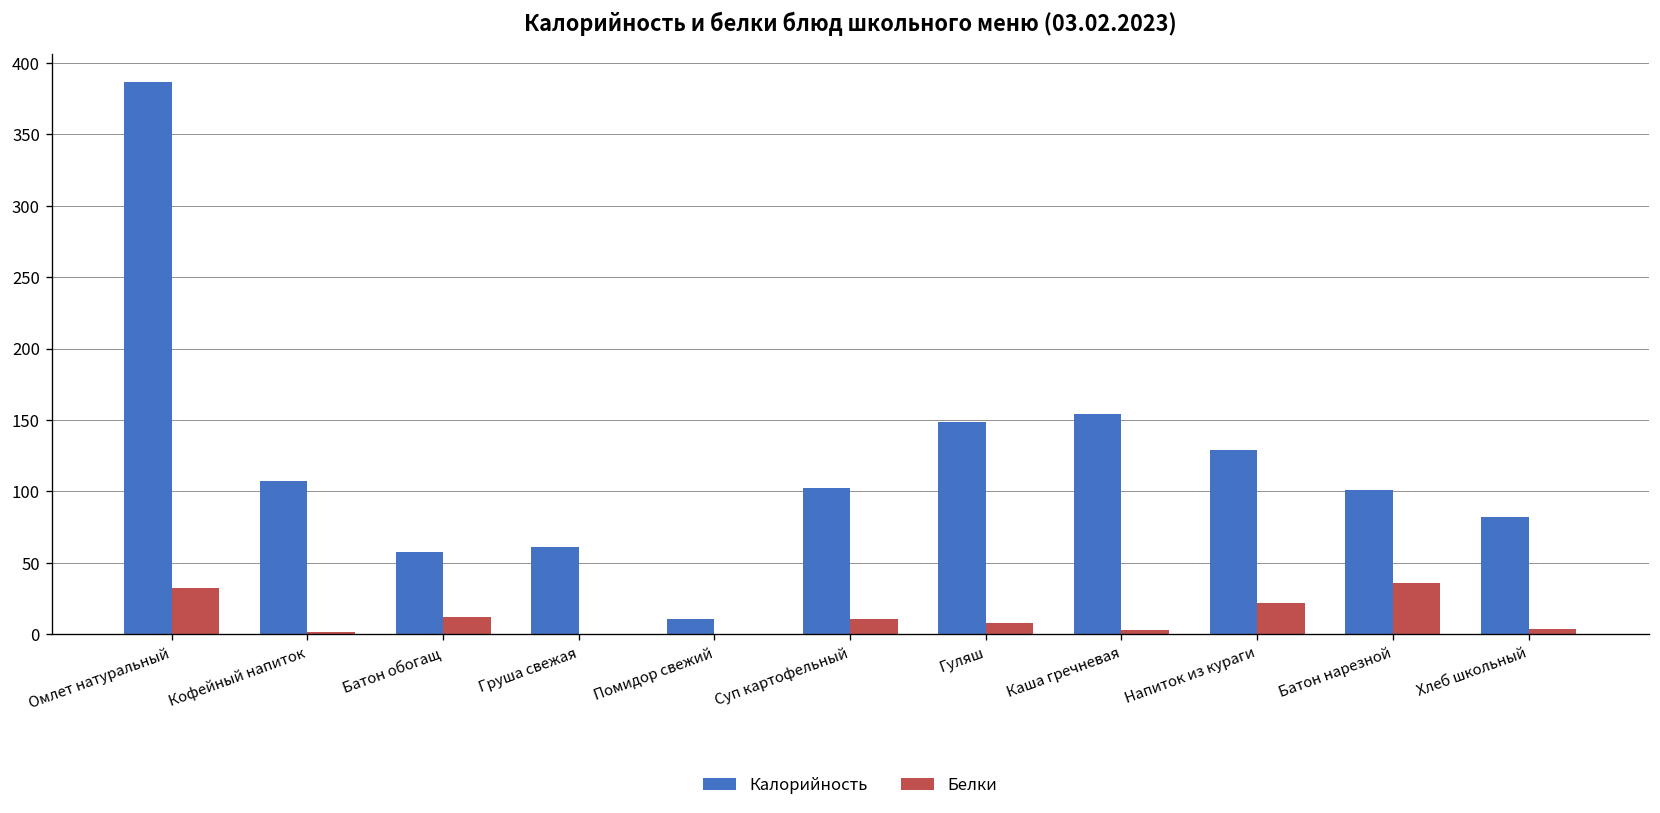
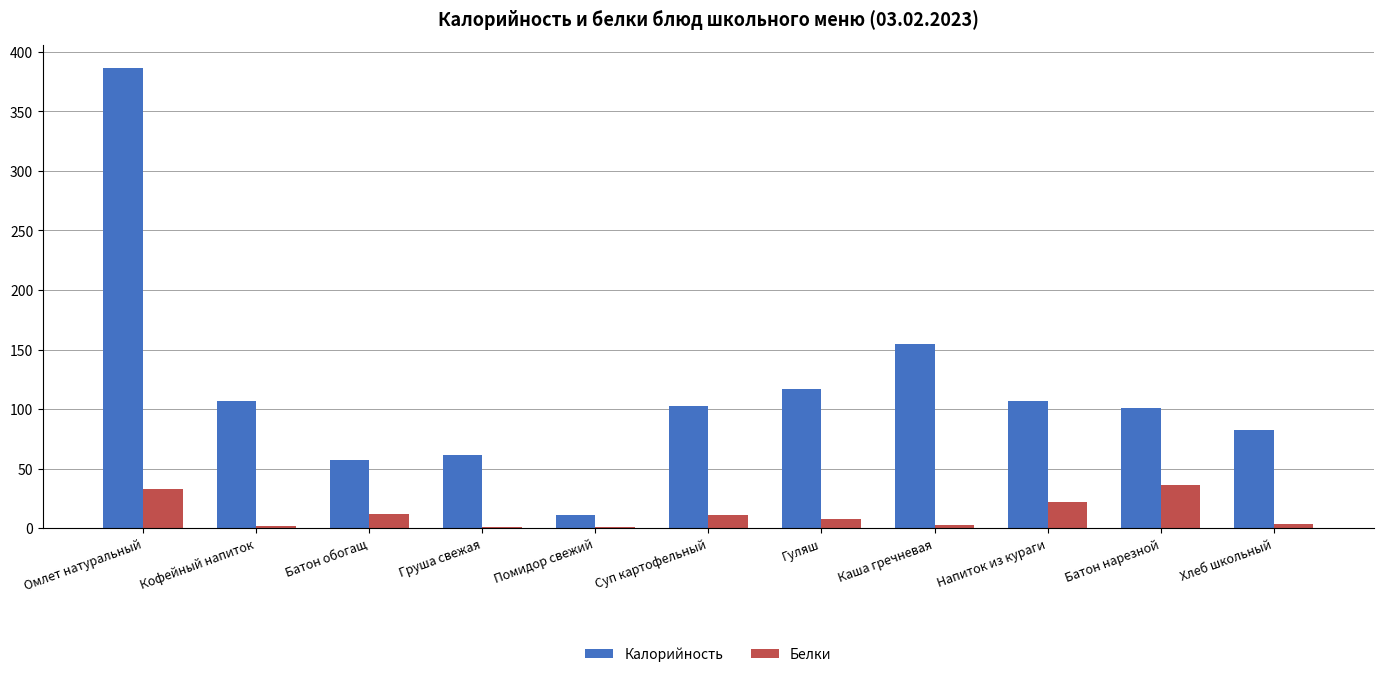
Калорийность, Гуляш: 149 -> 117
Калорийность, Напиток из кураги: 129 -> 107
